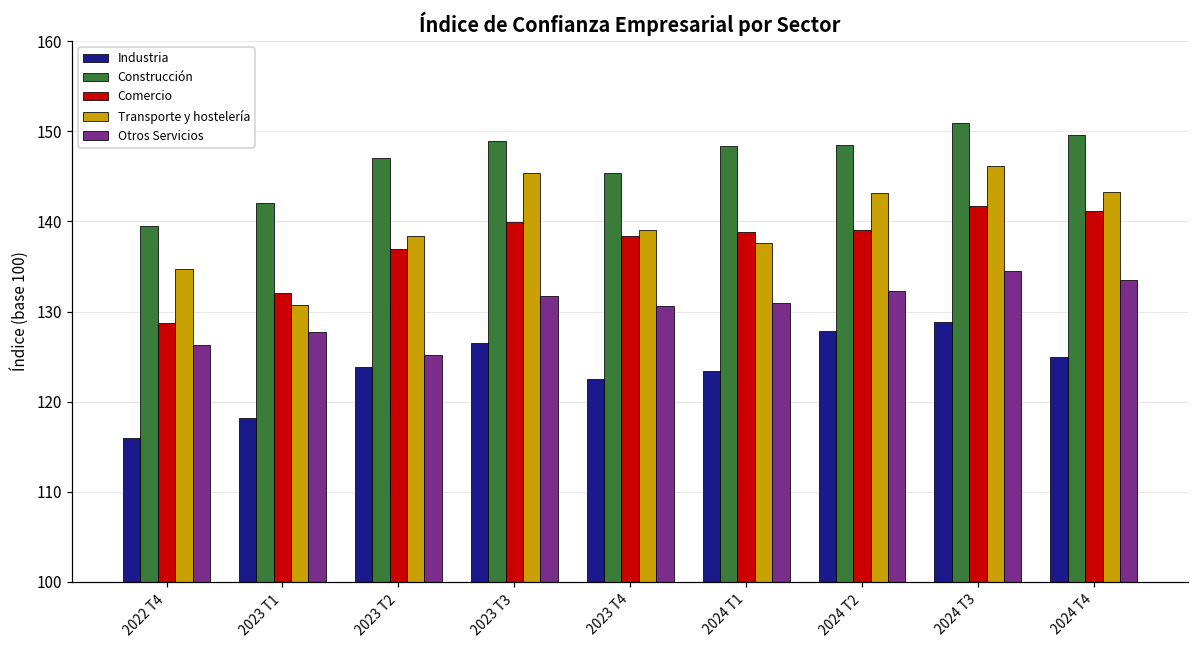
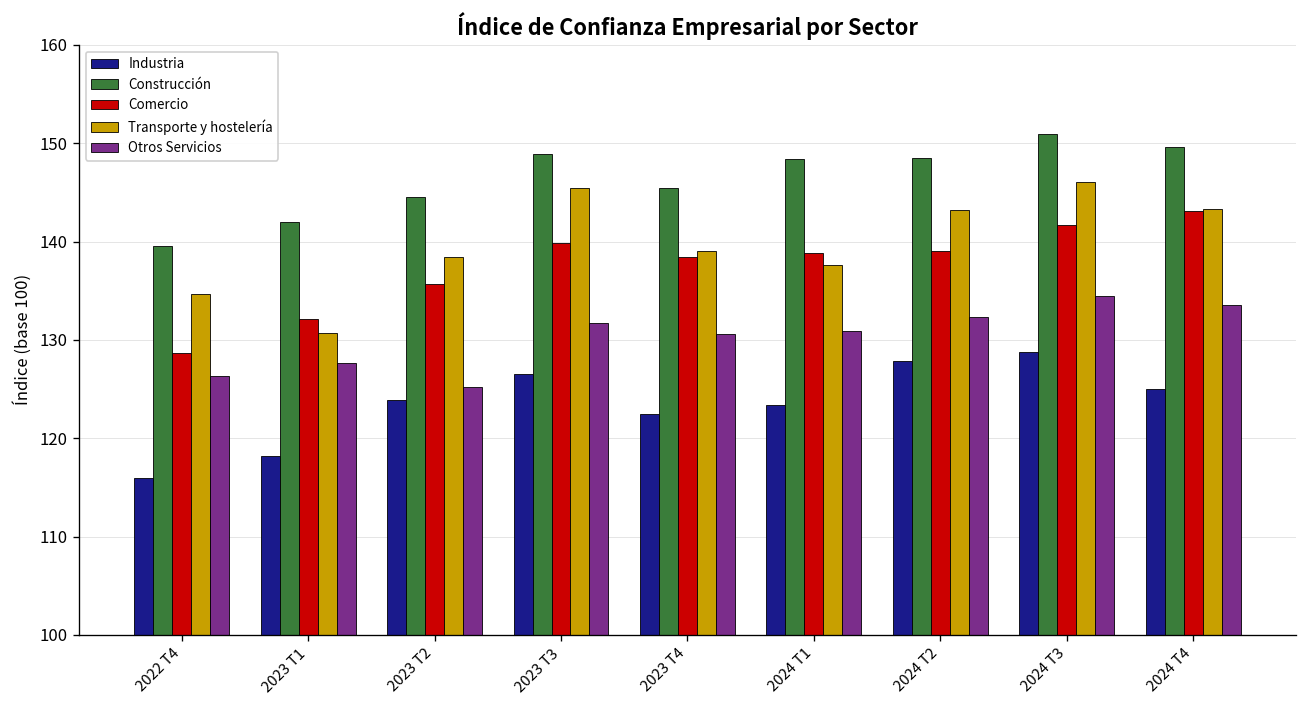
Construcción, 2023 T2: 147 -> 145
Comercio, 2023 T2: 137 -> 136
Comercio, 2024 T4: 141 -> 143
